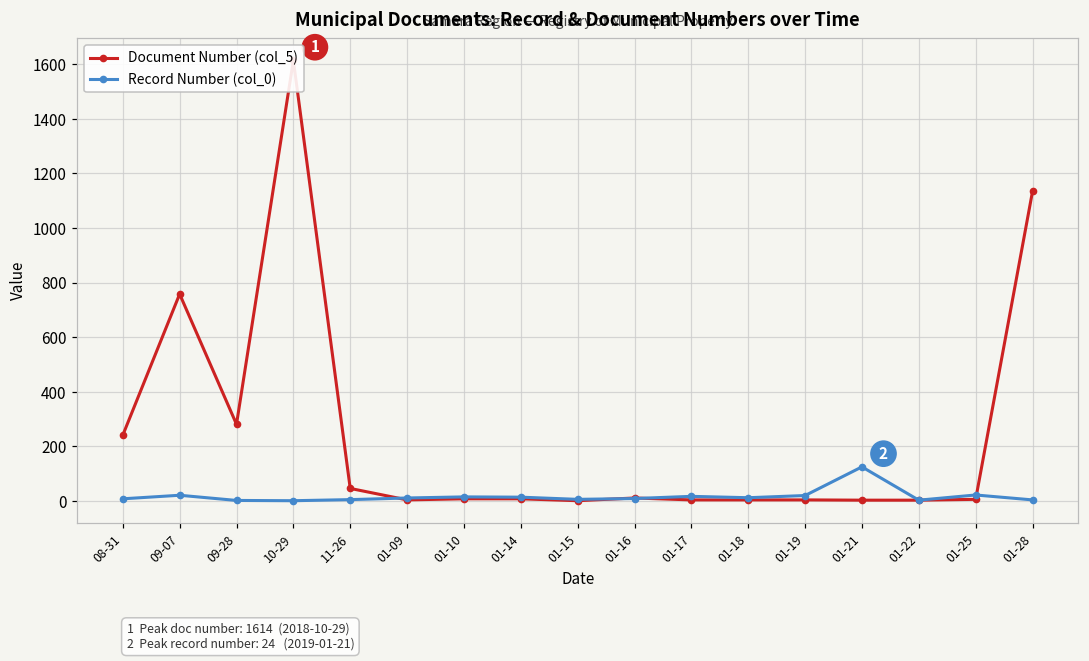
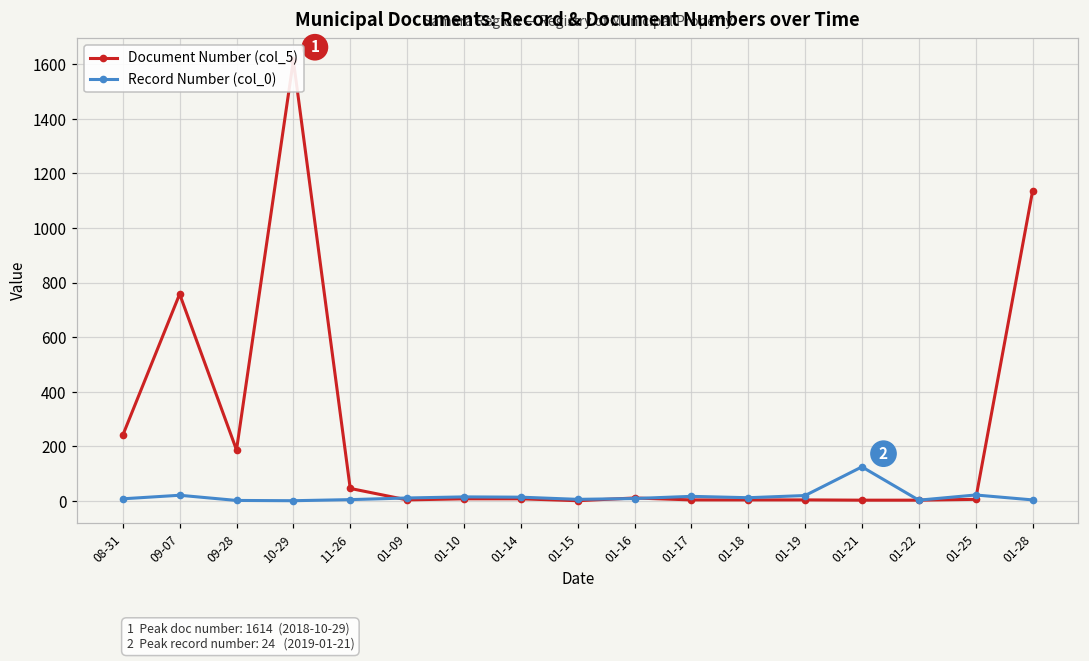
Document Number (col_5), 09-28: 280 -> 190
